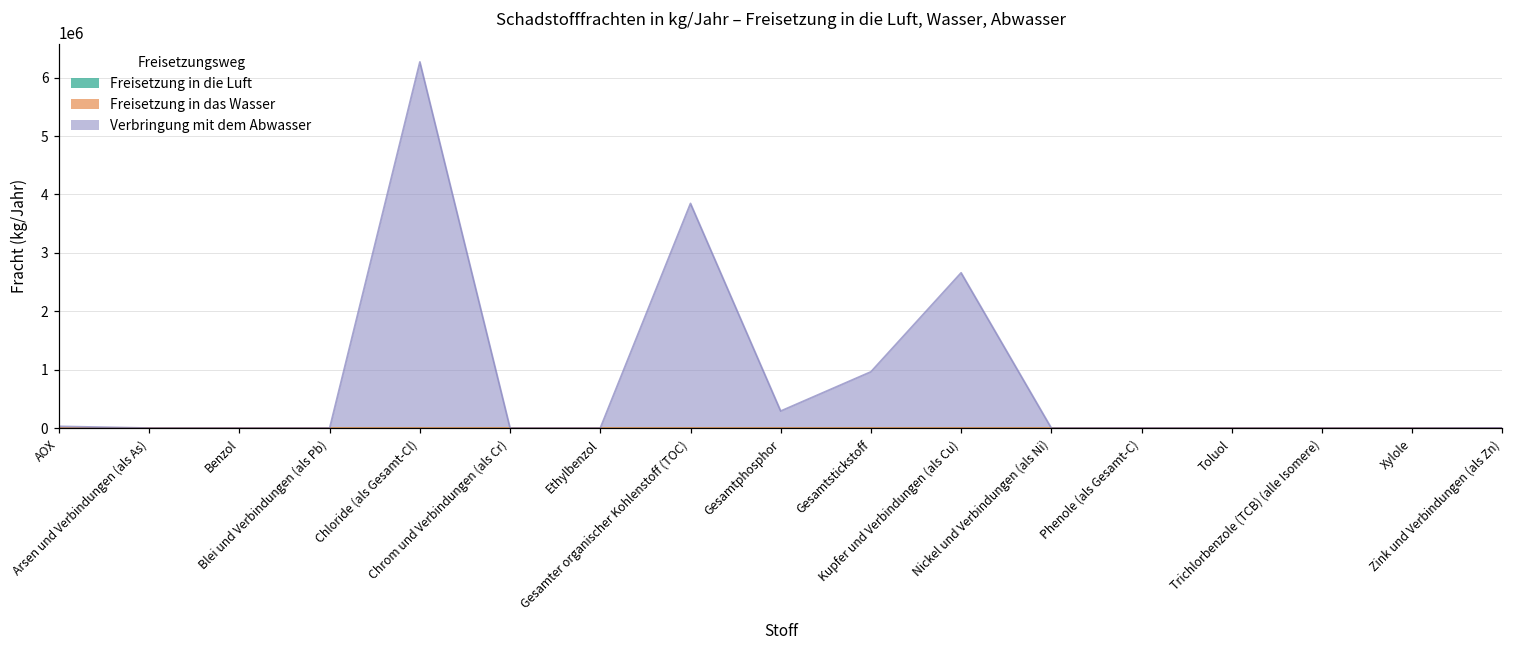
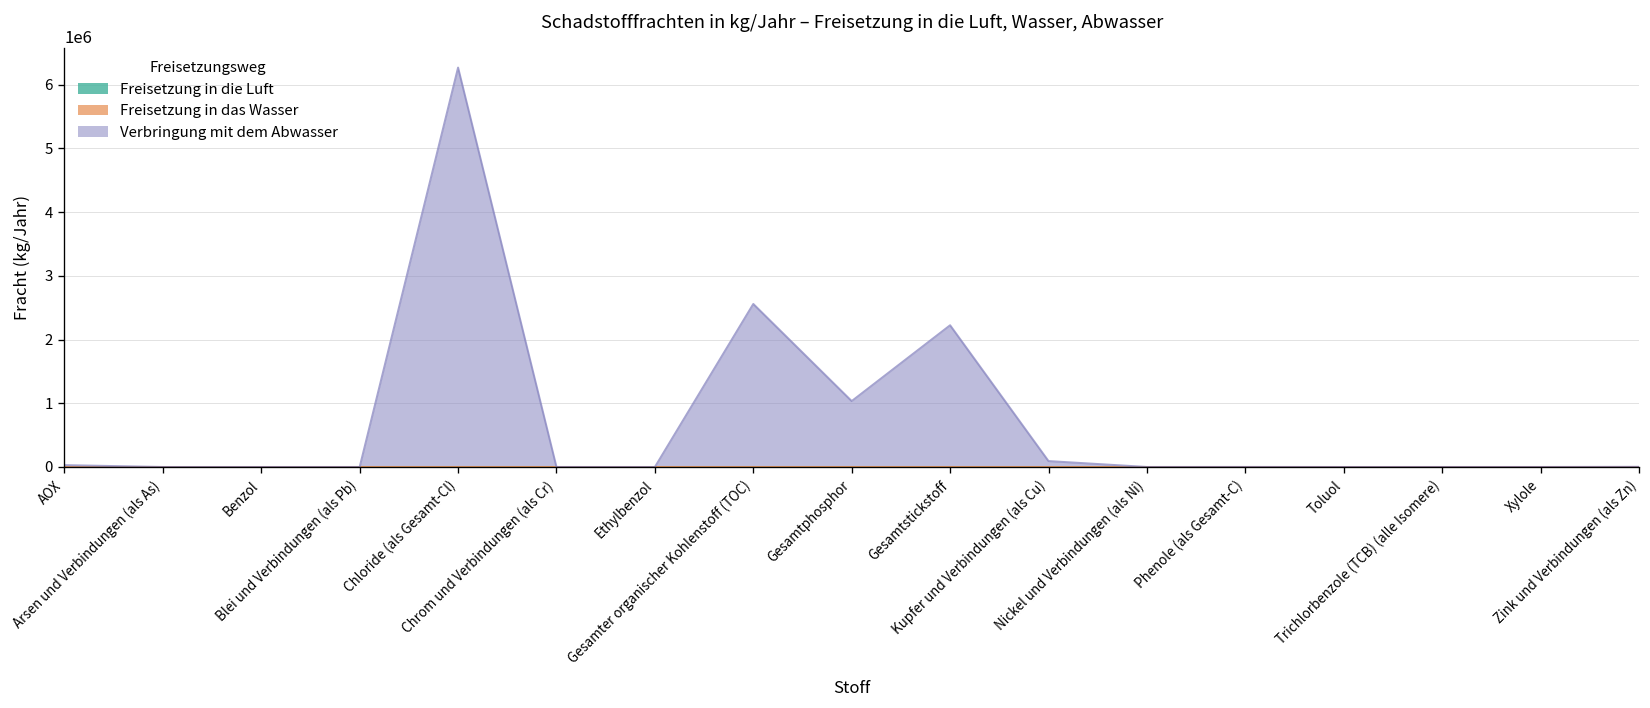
Verbringung mit dem Abwasser, Gesamter organischer Kohlenstoff (TOC): 3800000 -> 2600000
Verbringung mit dem Abwasser, Gesamtphosphor: 300000 -> 1000000
Verbringung mit dem Abwasser, Gesamtstickstoff: 1000000 -> 2200000
Verbringung mit dem Abwasser, Kupfer und Verbindungen (als Cu): 2700000 -> 100000
